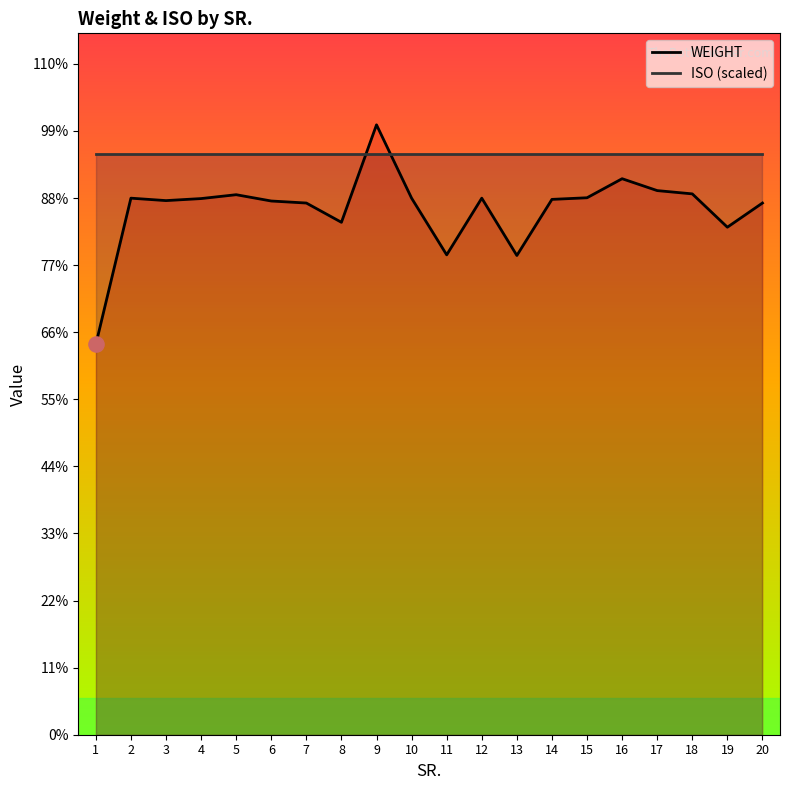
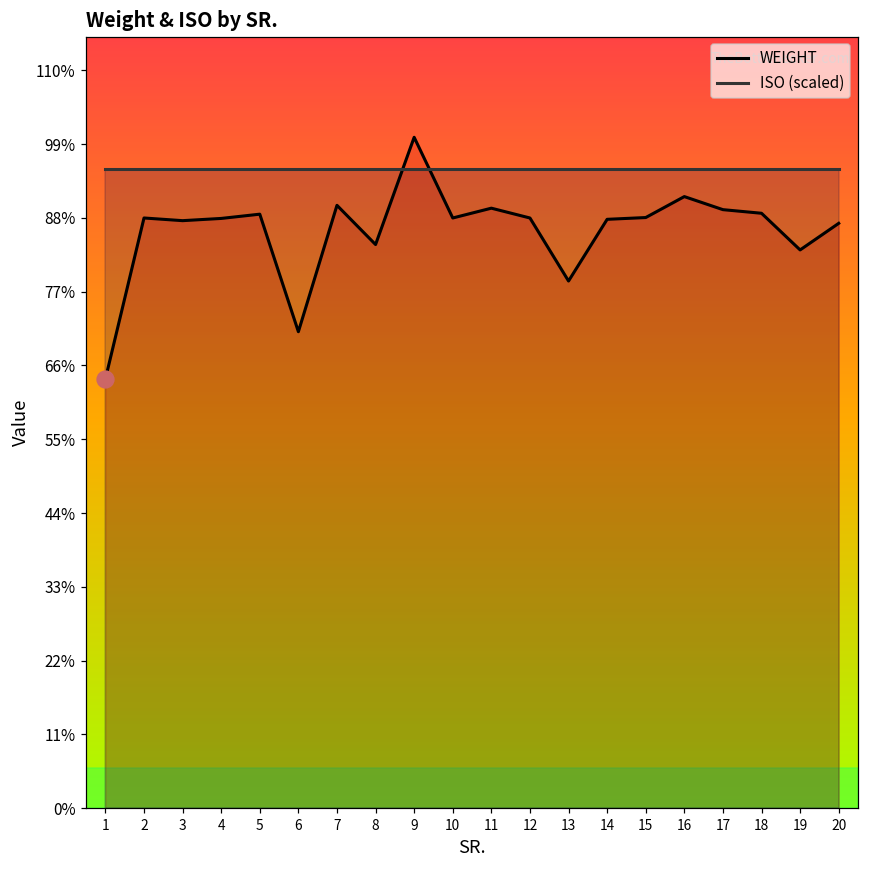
WEIGHT, 6: 88% -> 71%
WEIGHT, 7: 87% -> 90%
WEIGHT, 11: 79% -> 89%
